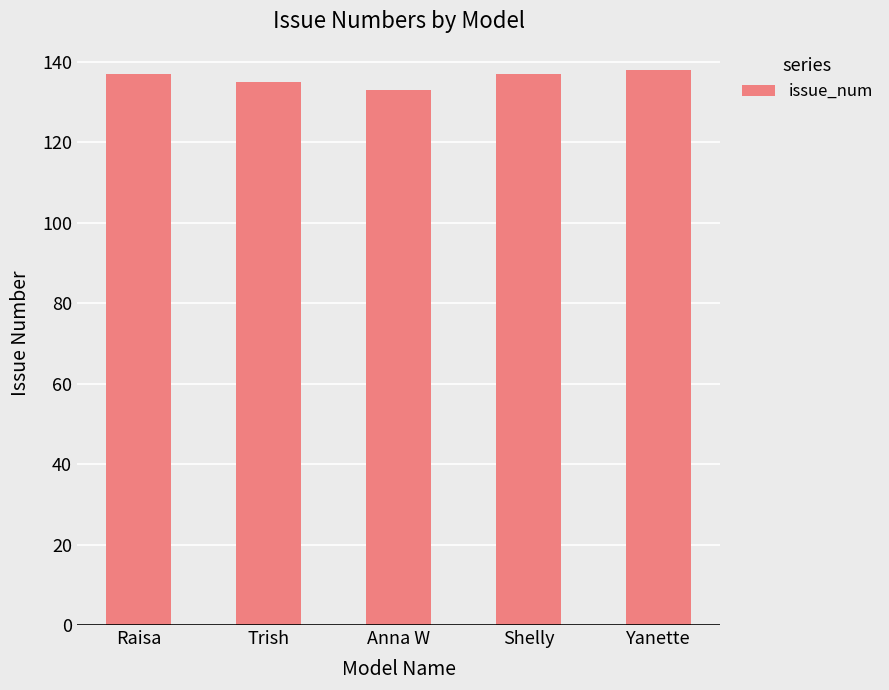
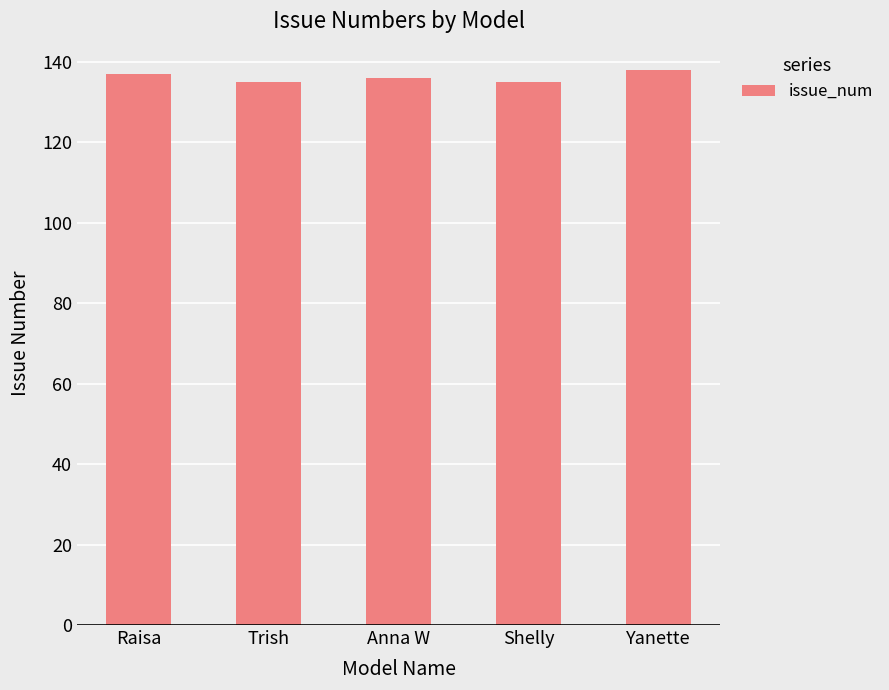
Anna W: 133 -> 136
Shelly: 137 -> 135
